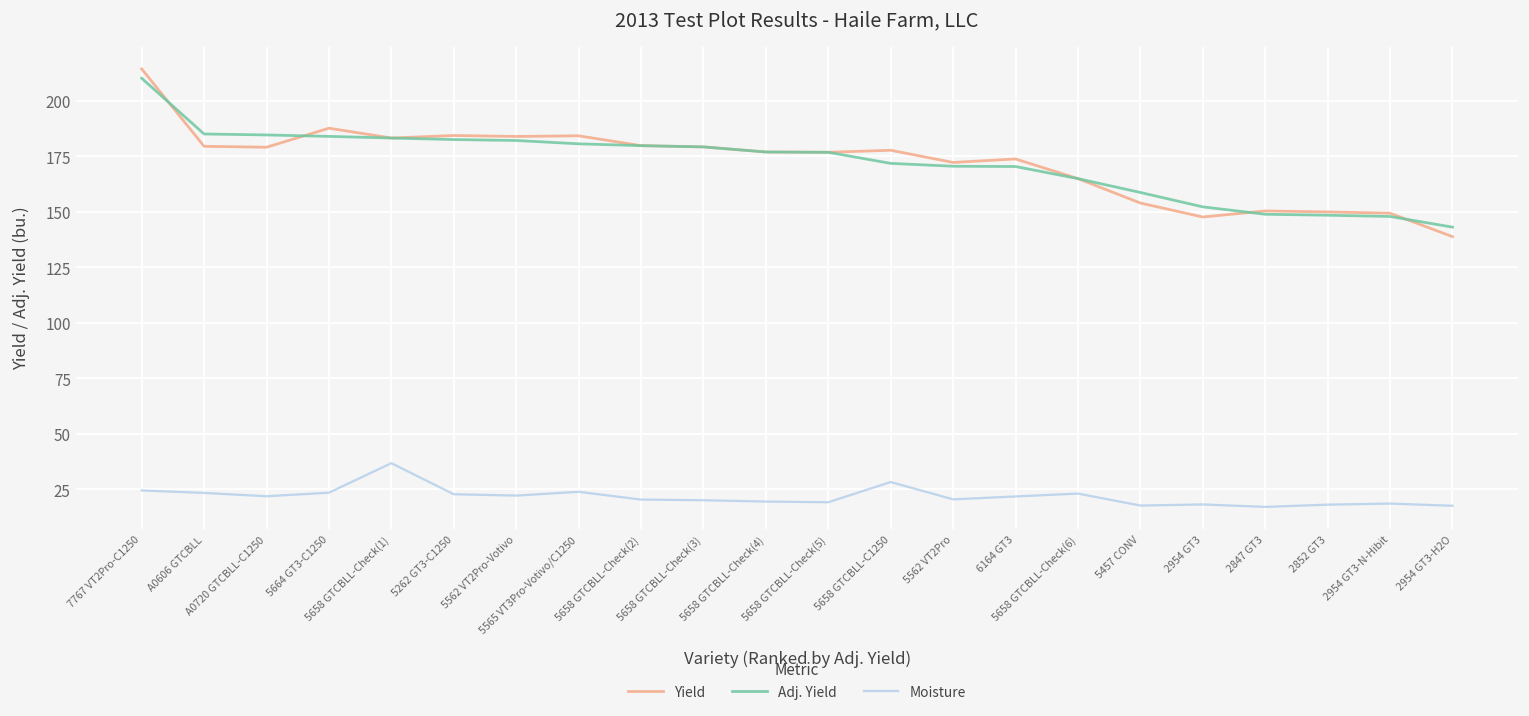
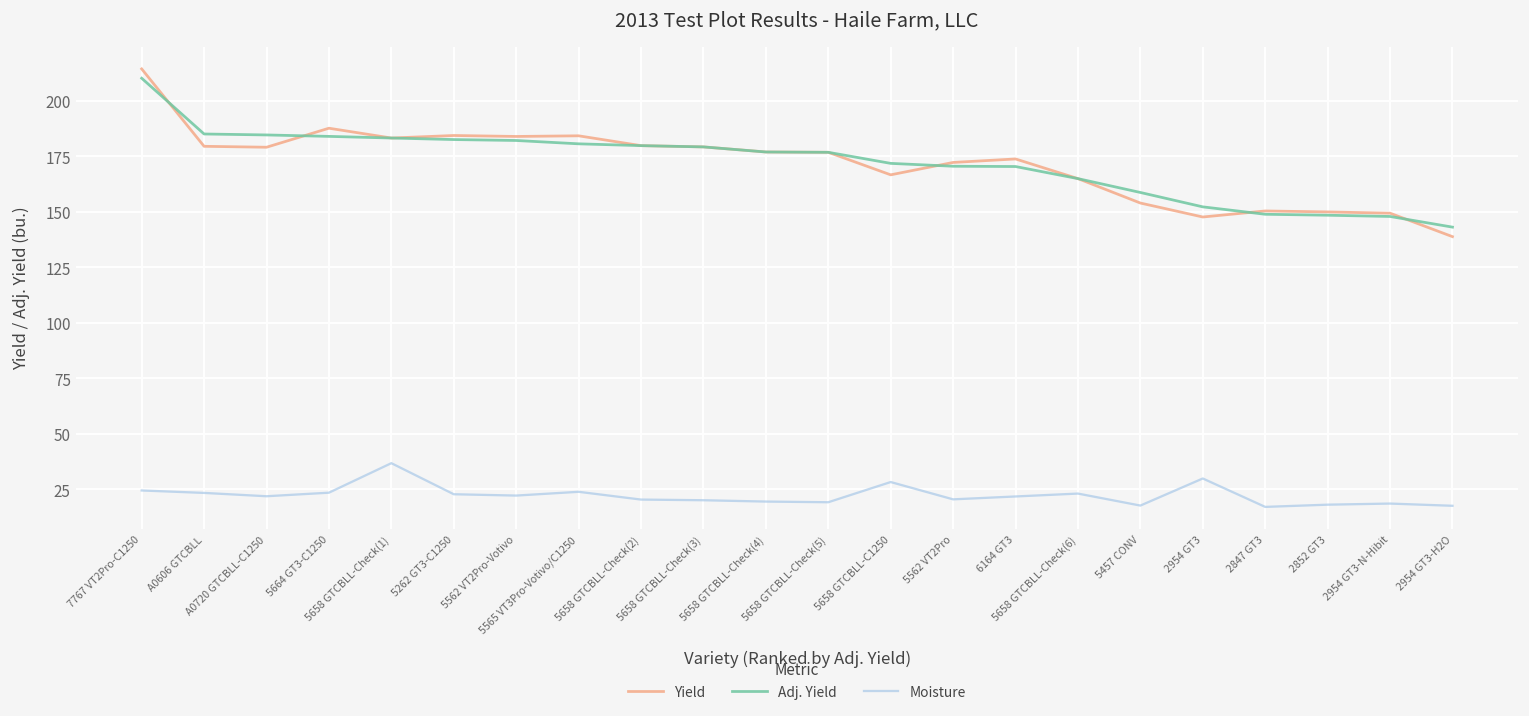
Yield, 5658 GTCBLL-C1250: 178 -> 167
Moisture, 2954 GT3: 18 -> 30
